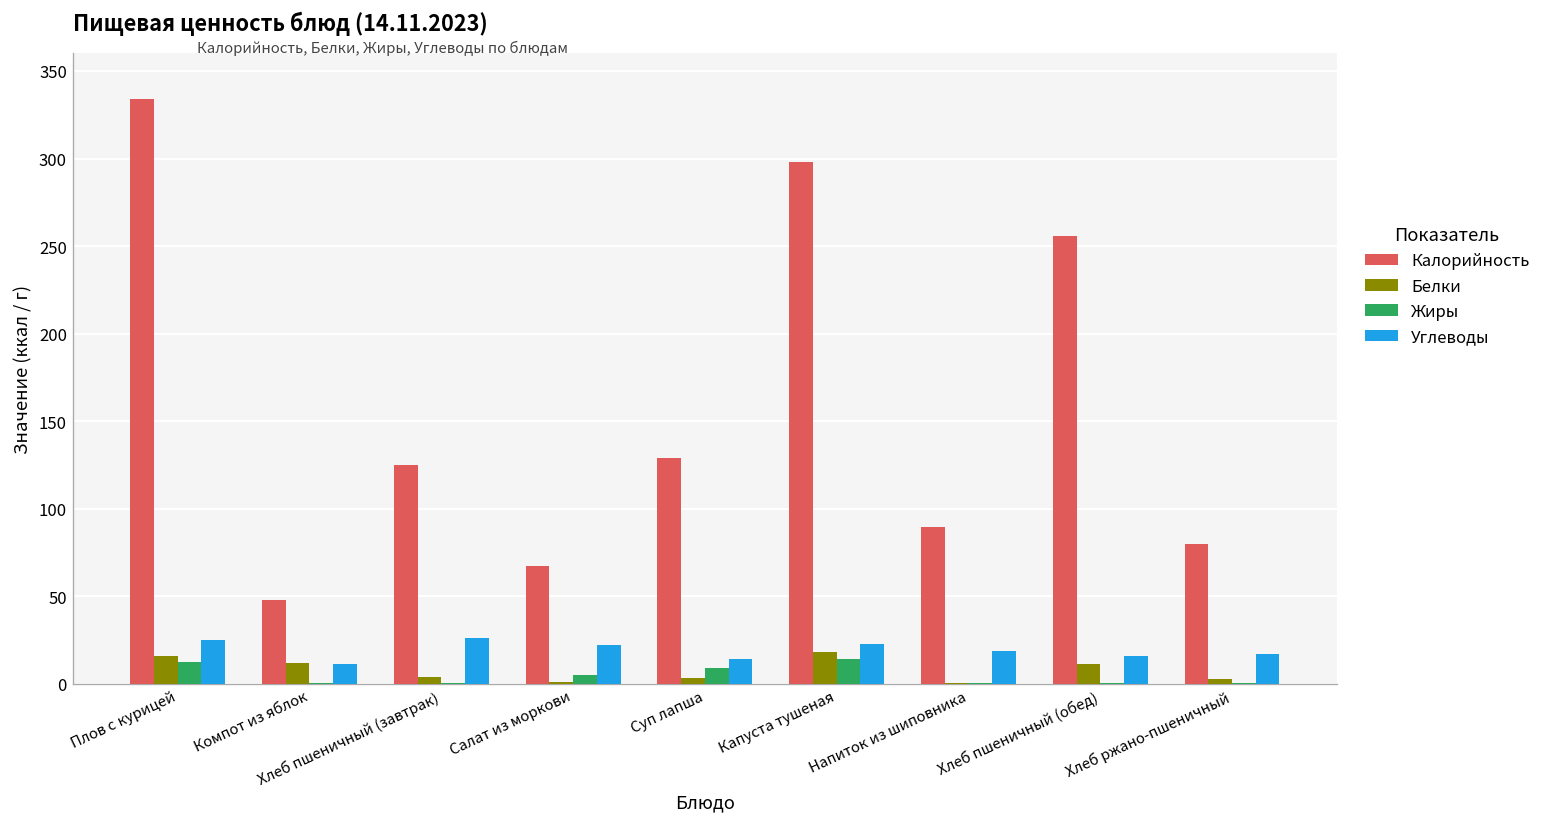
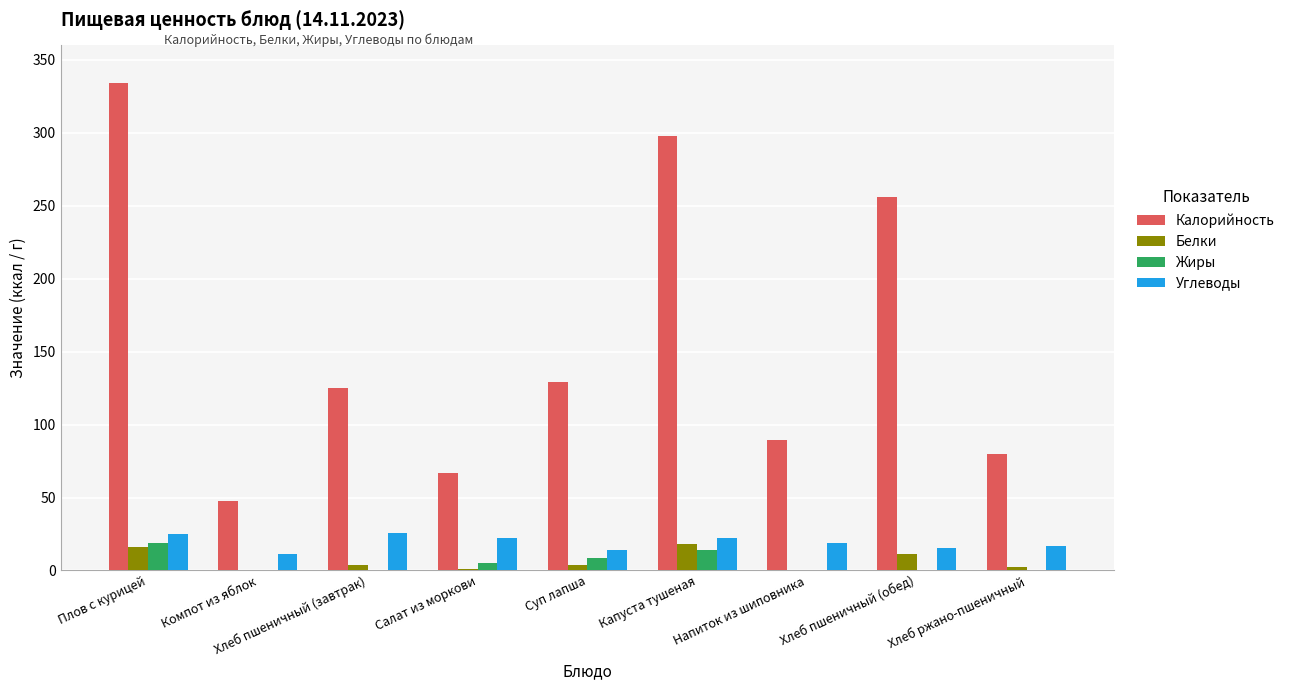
Жиры, Плов с курицей: 12 -> 19
Белки, Компот из яблок: 12 -> 0
